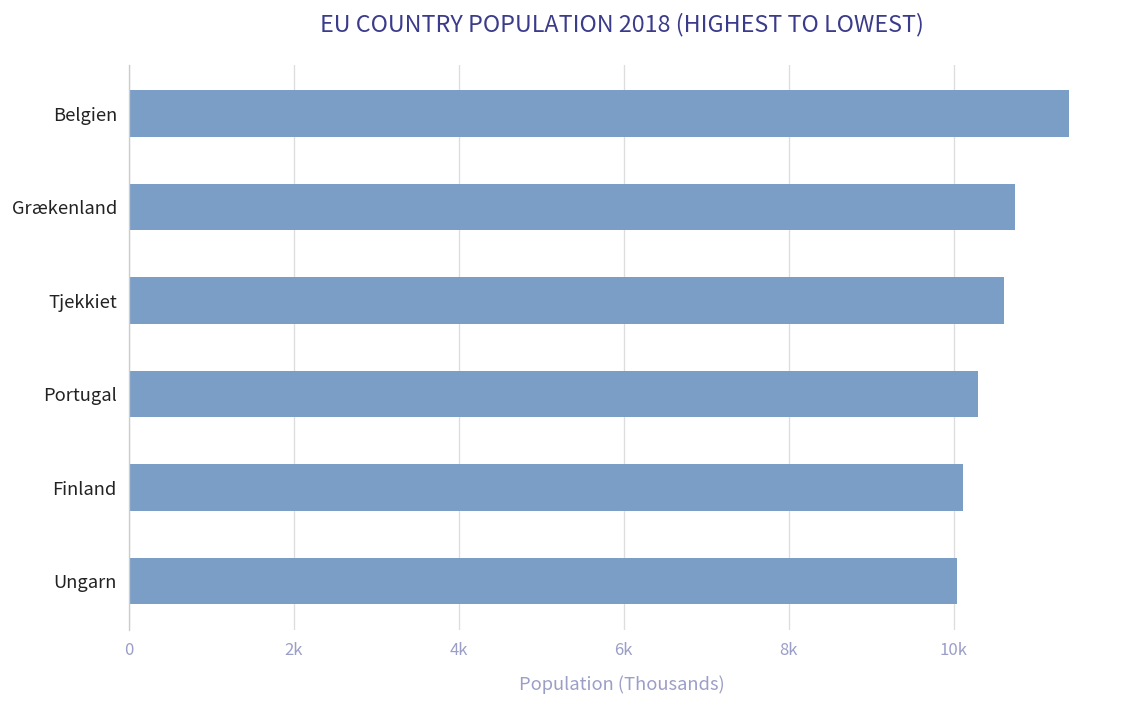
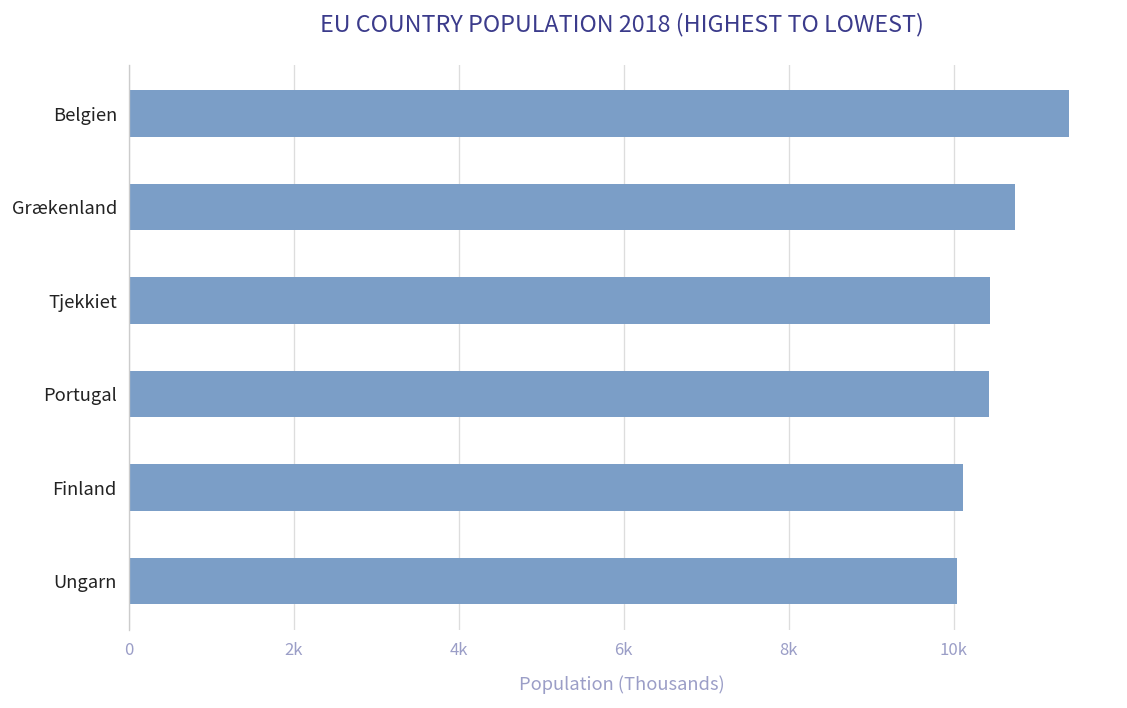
Tjekkiet: 10600 -> 10400
Portugal: 10300 -> 10400
